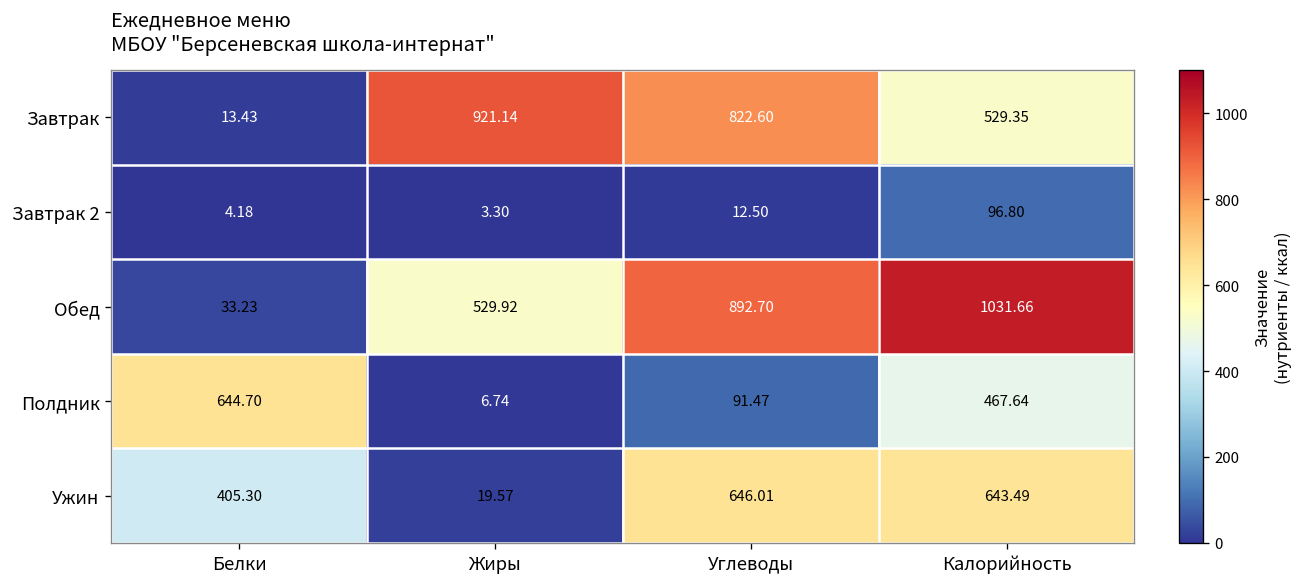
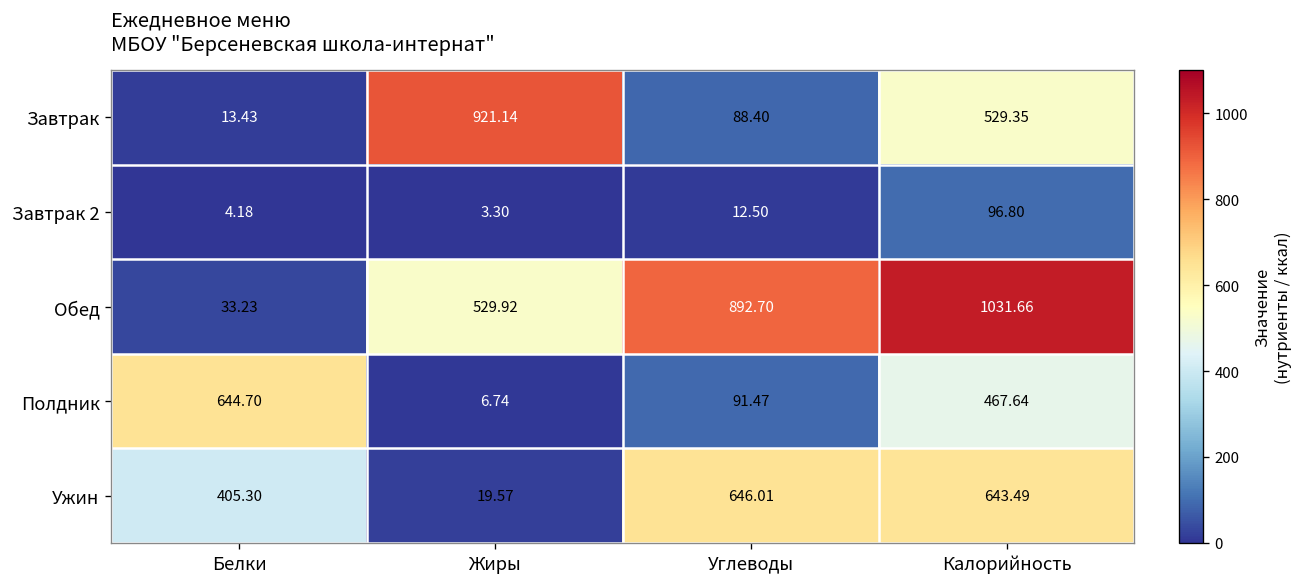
Завтрак, Углеводы: 822.60 -> 88.40
